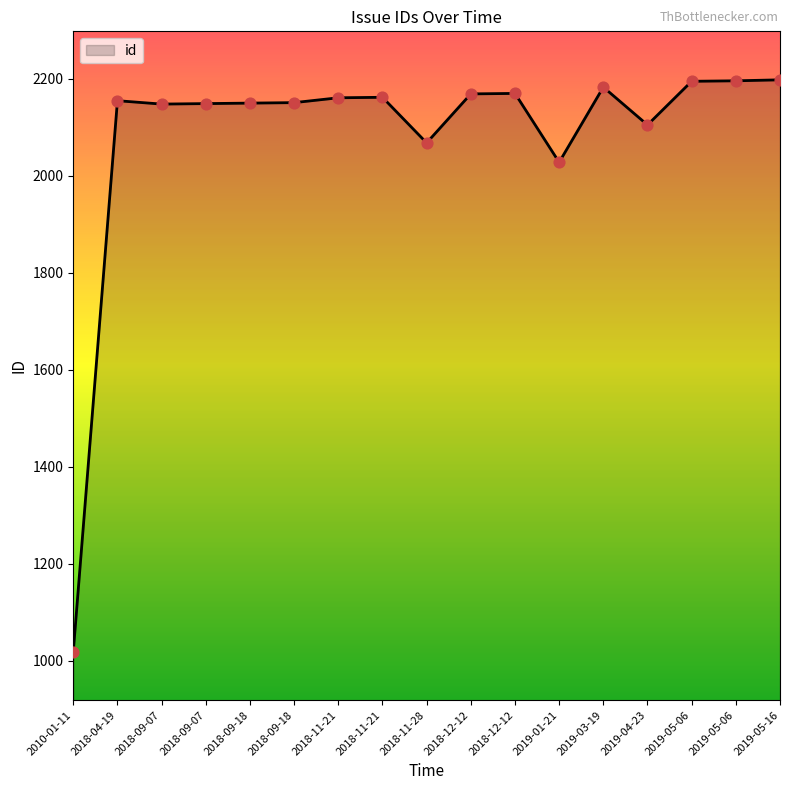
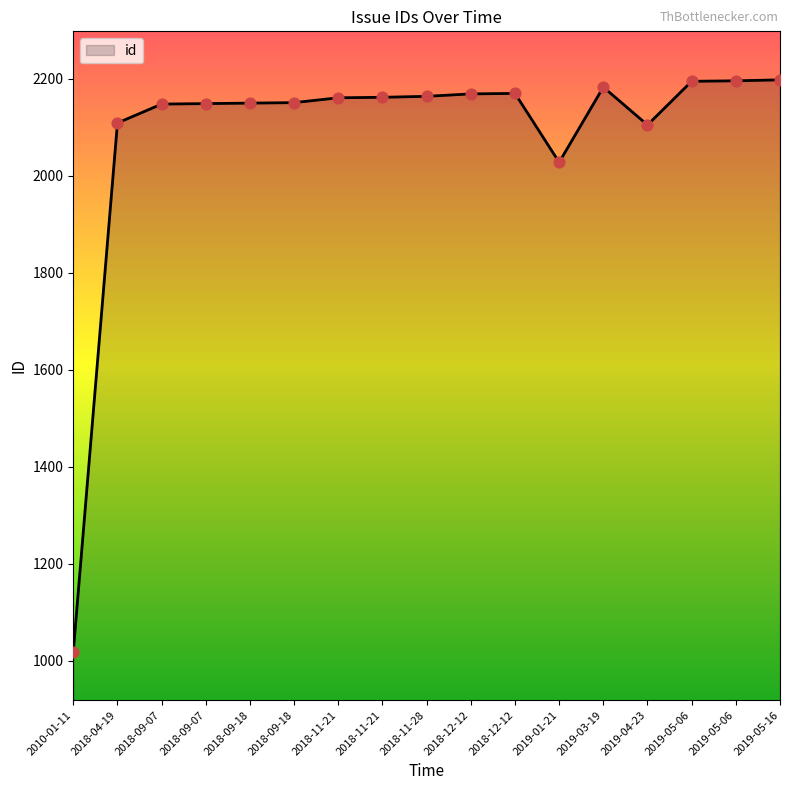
2018-04-19: 2160 -> 2110
2018-11-28: 2070 -> 2160
